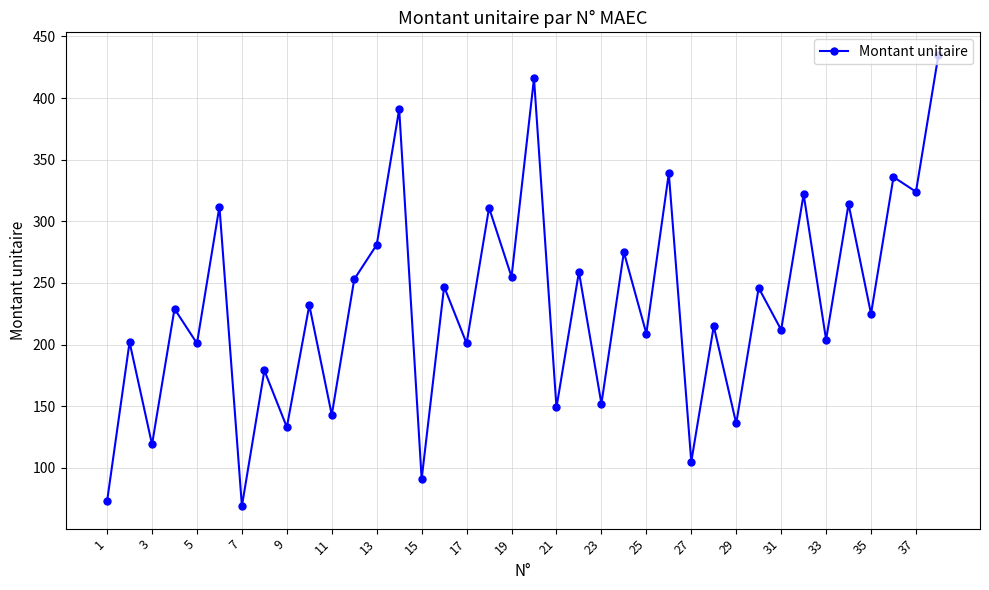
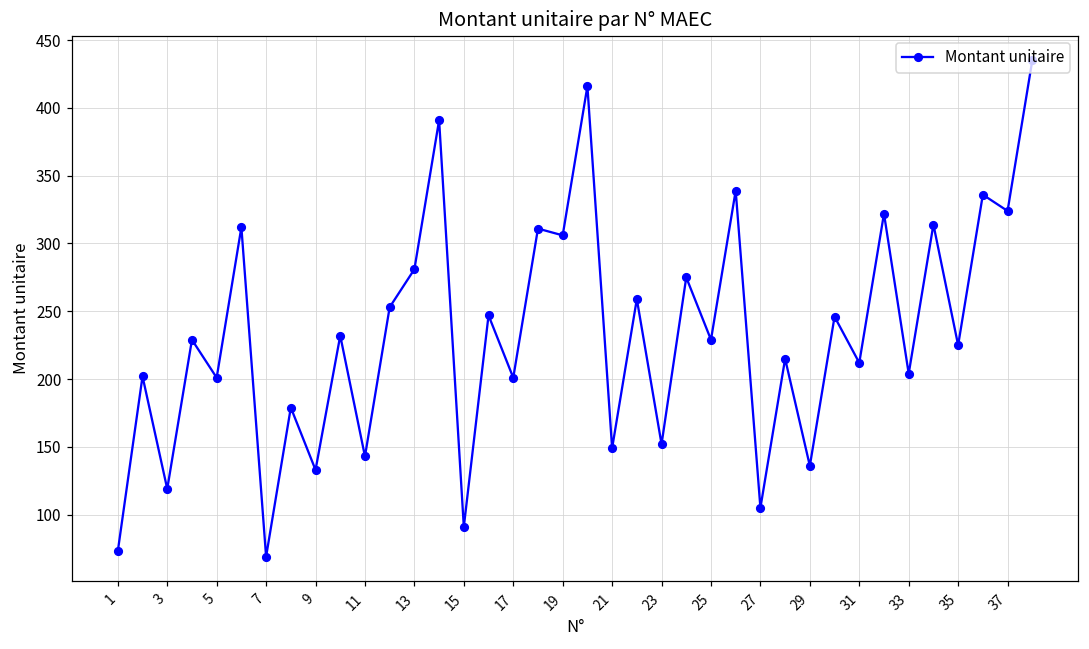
19: 255 -> 306
25: 209 -> 229
